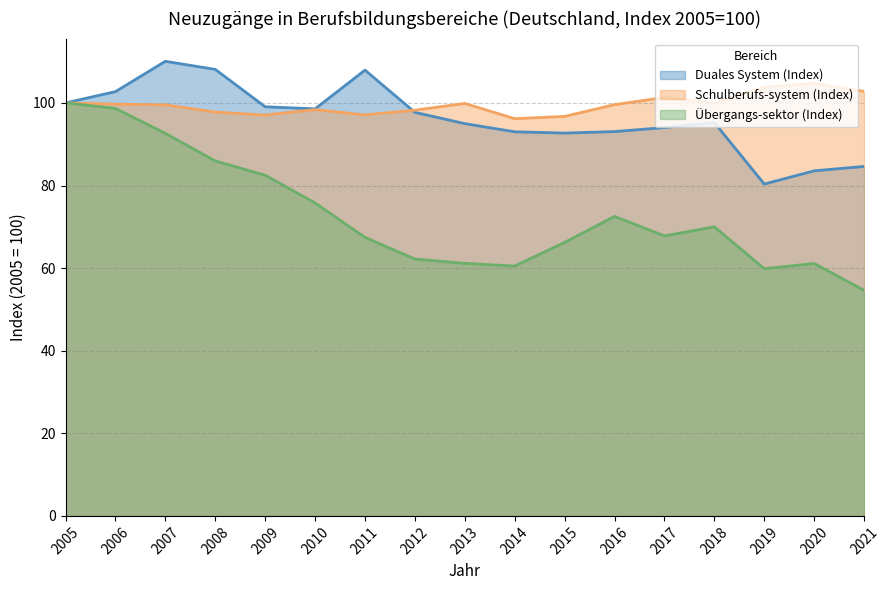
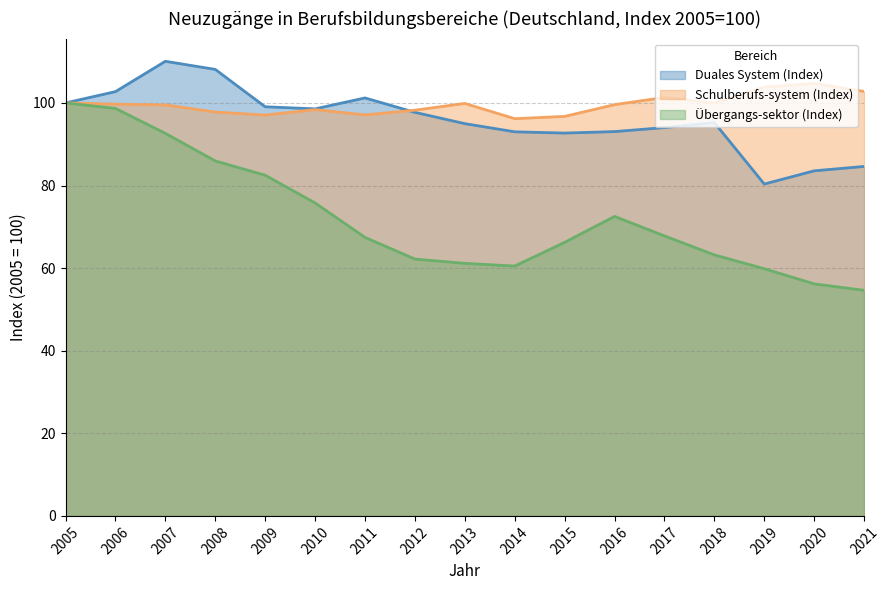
Duales System (Index), 2011: 108 -> 101
Übergangs-sektor (Index), 2018: 70 -> 63
Übergangs-sektor (Index), 2020: 61 -> 56
